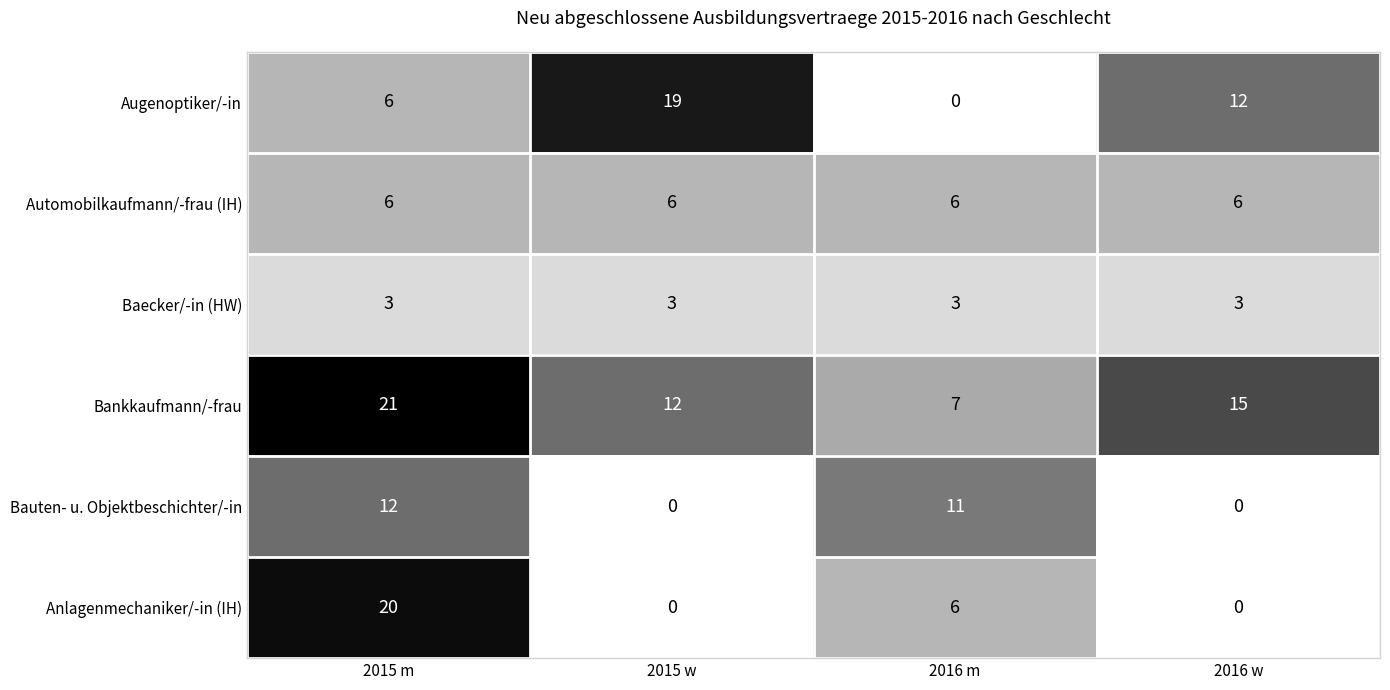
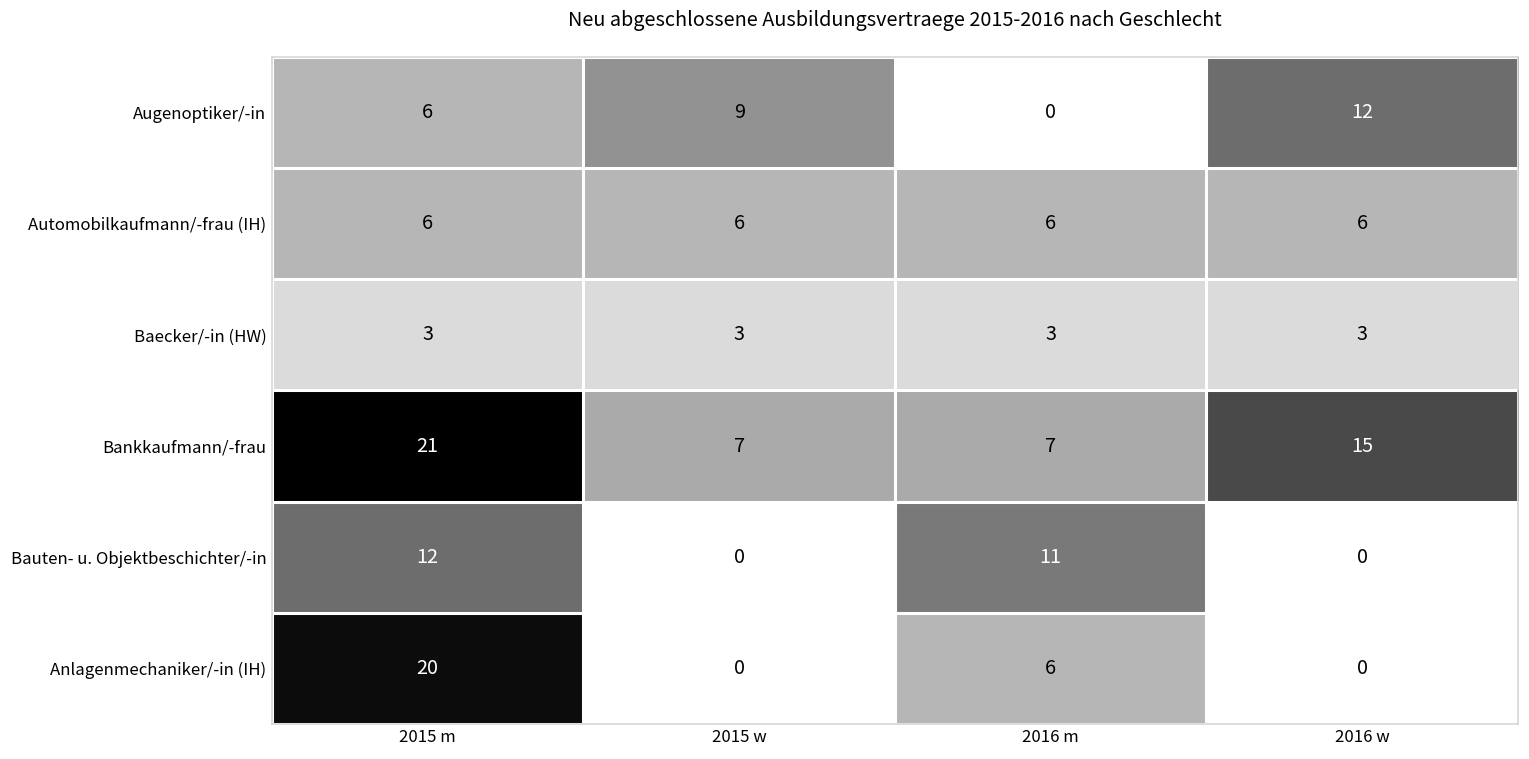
Augenoptiker/-in, 2015 w: 19 -> 9
Bankkaufmann/-frau, 2015 w: 12 -> 7
